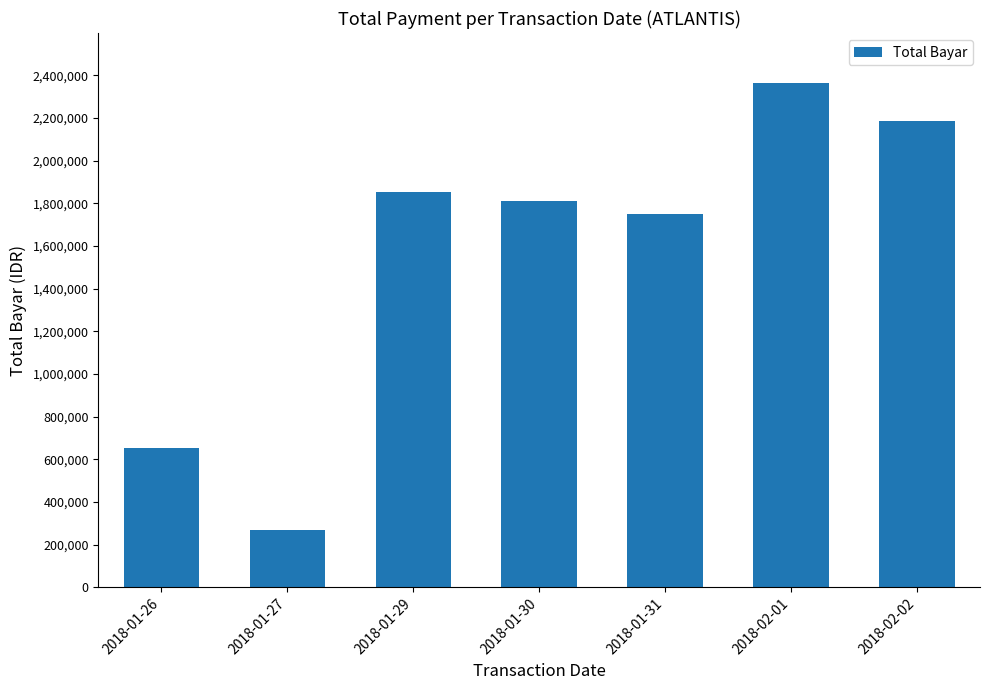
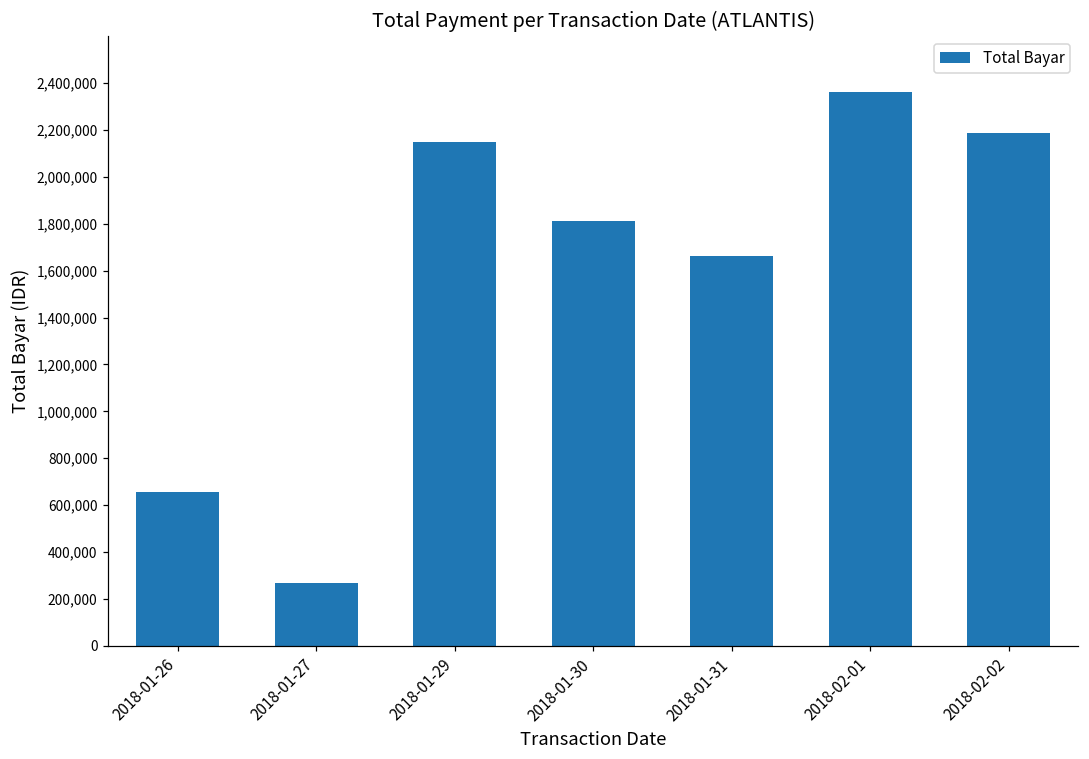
2018-01-29: 1,850,000 -> 2,150,000
2018-01-31: 1,750,000 -> 1,660,000
